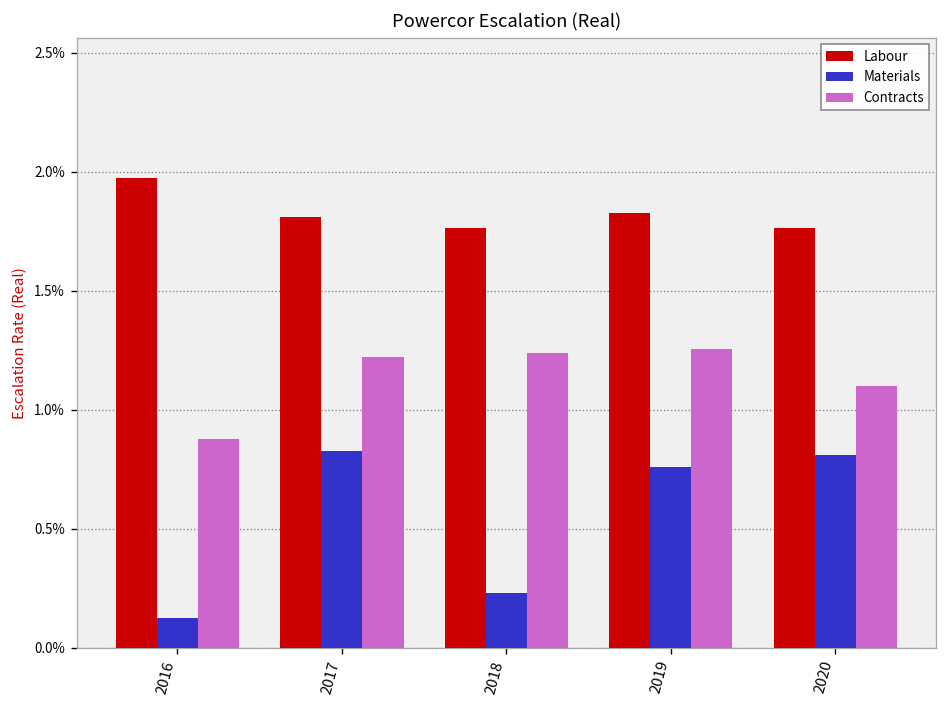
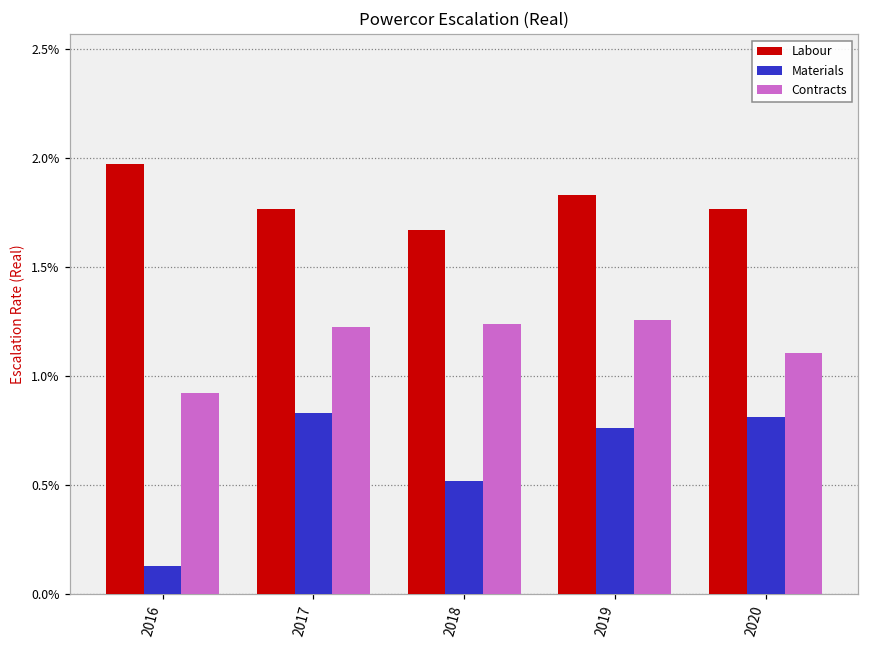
Contracts, 2016: 0.88% -> 0.92%
Labour, 2017: 1.81% -> 1.76%
Labour, 2018: 1.76% -> 1.67%
Materials, 2018: 0.23% -> 0.52%
